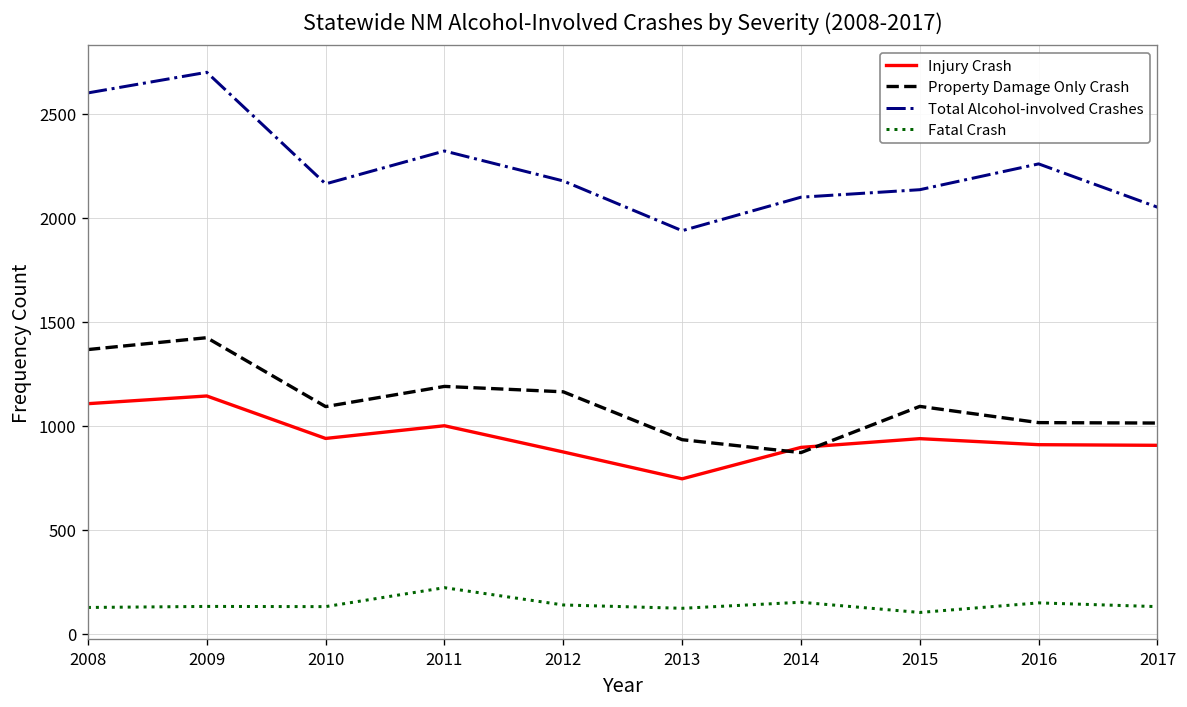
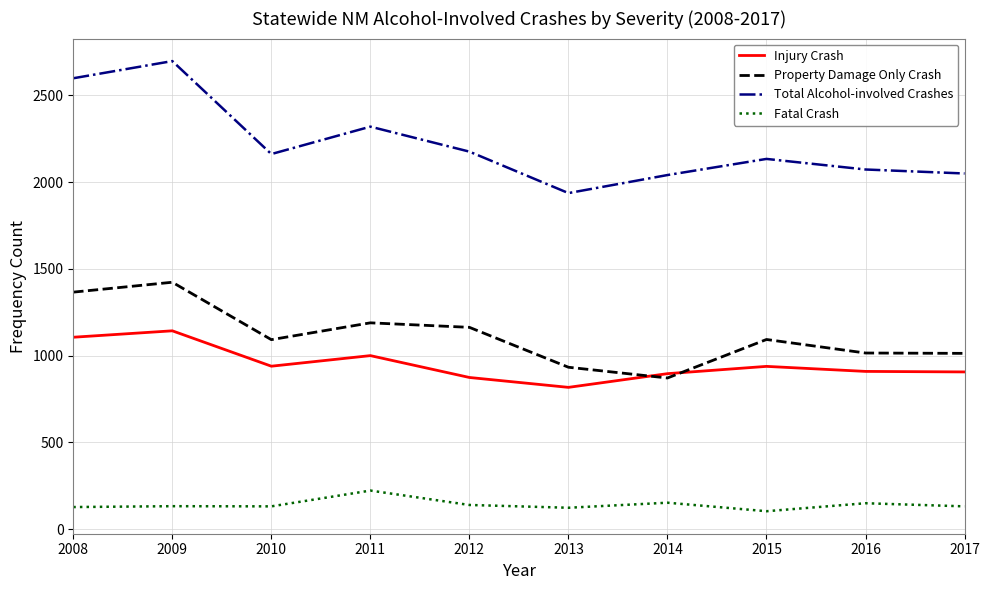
Injury Crash, 2013: 750 -> 820
Total Alcohol-involved Crashes, 2014: 2100 -> 2040
Total Alcohol-involved Crashes, 2016: 2260 -> 2070
